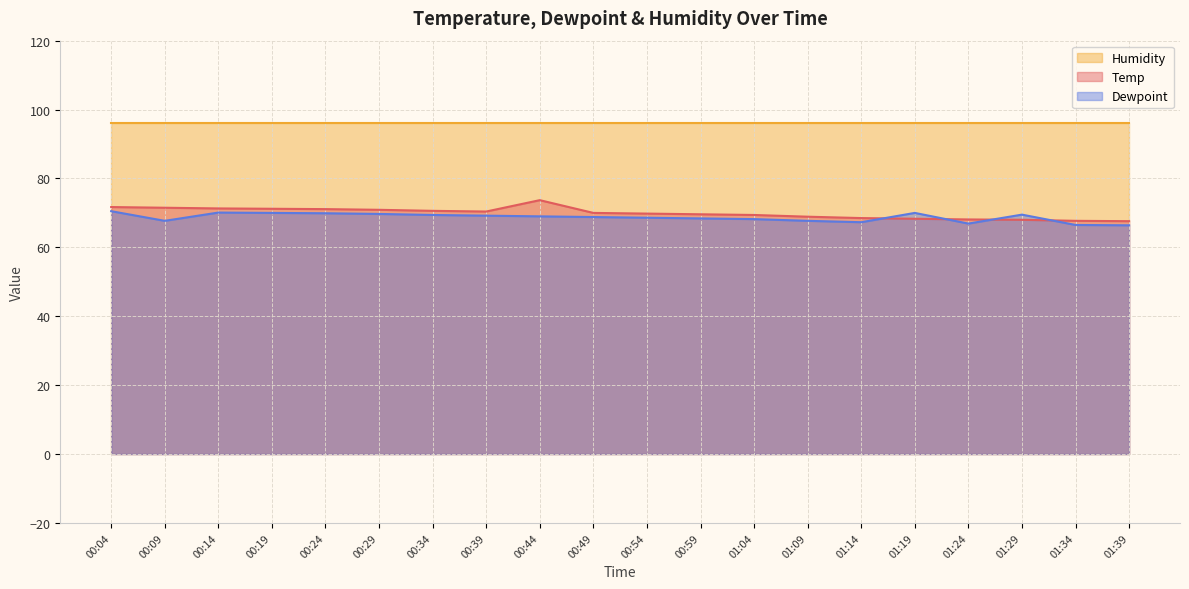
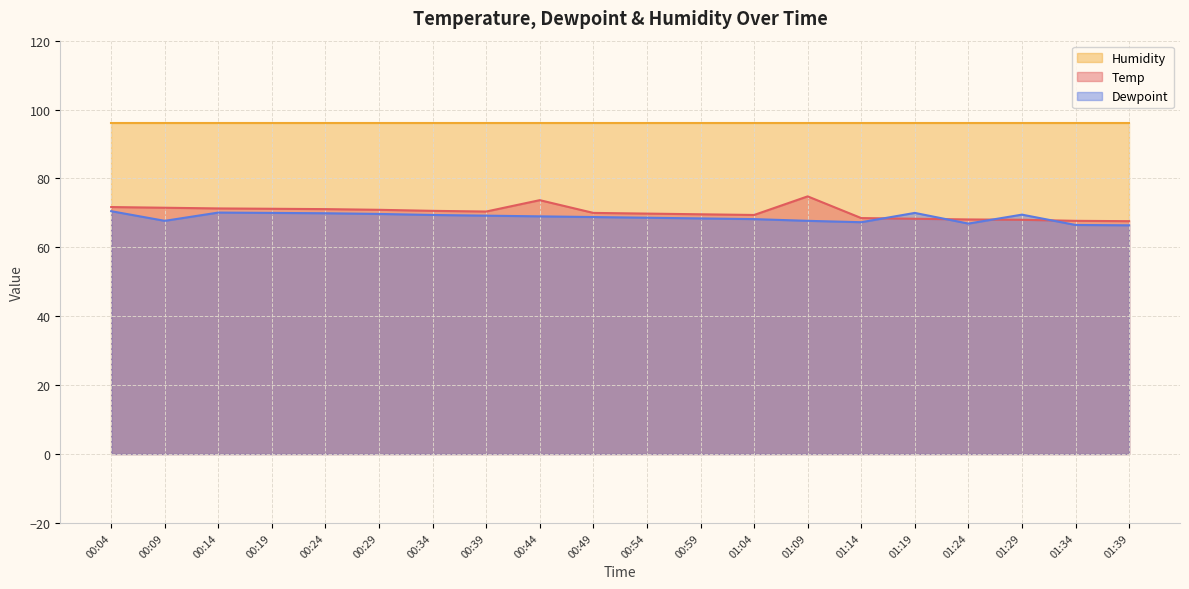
Temp, 01:09: 69 -> 75
